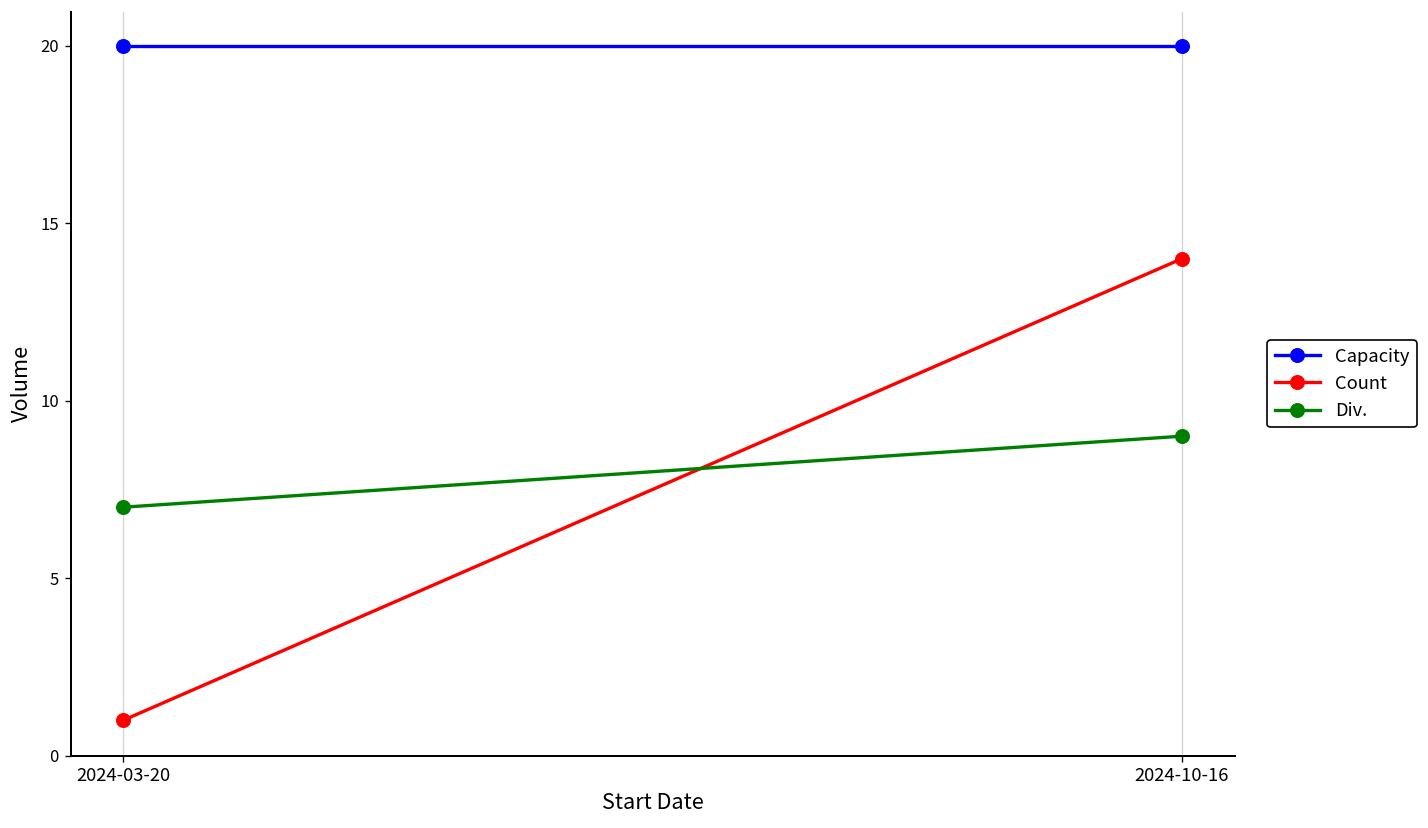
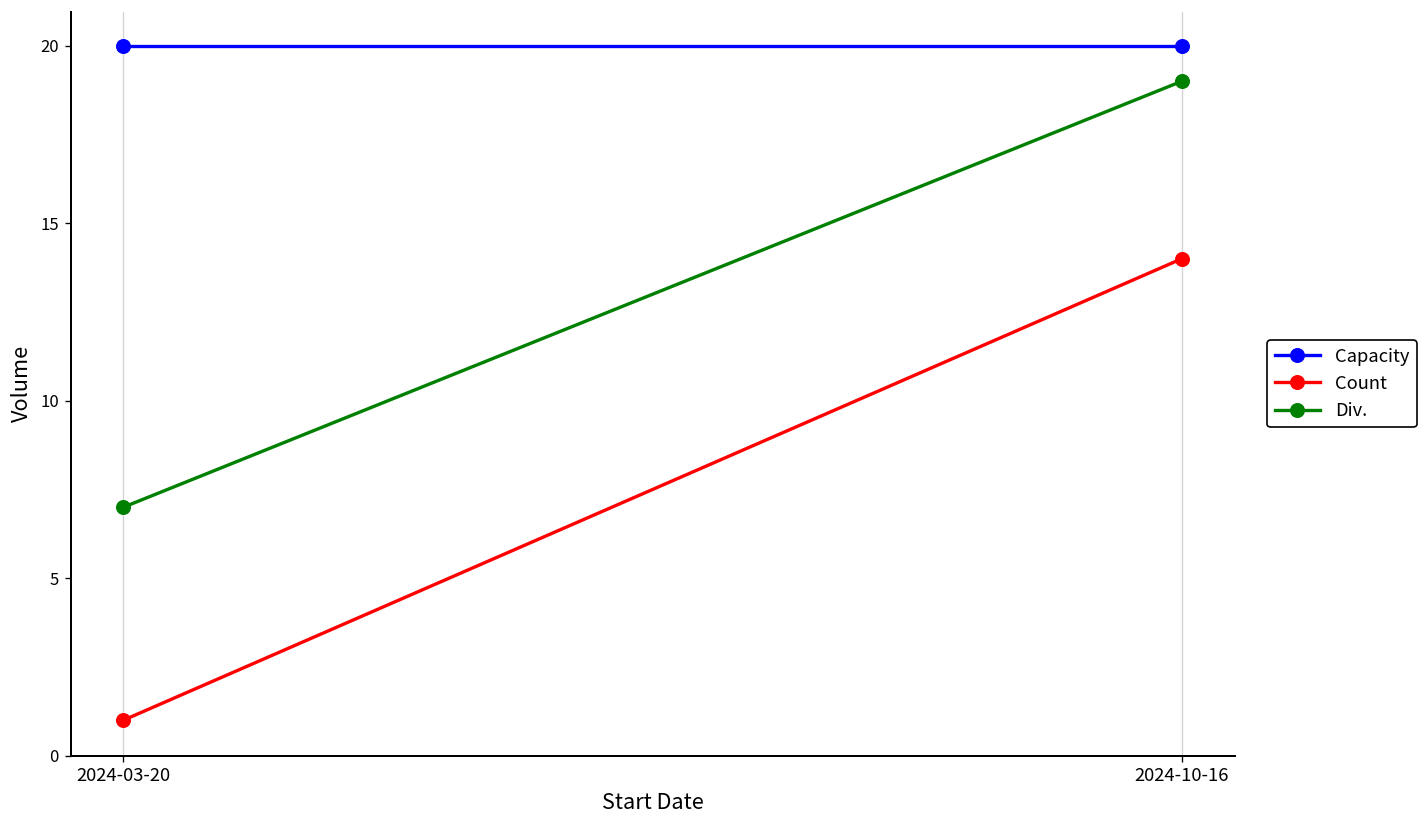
Div., 2024-10-16: 9 -> 19
